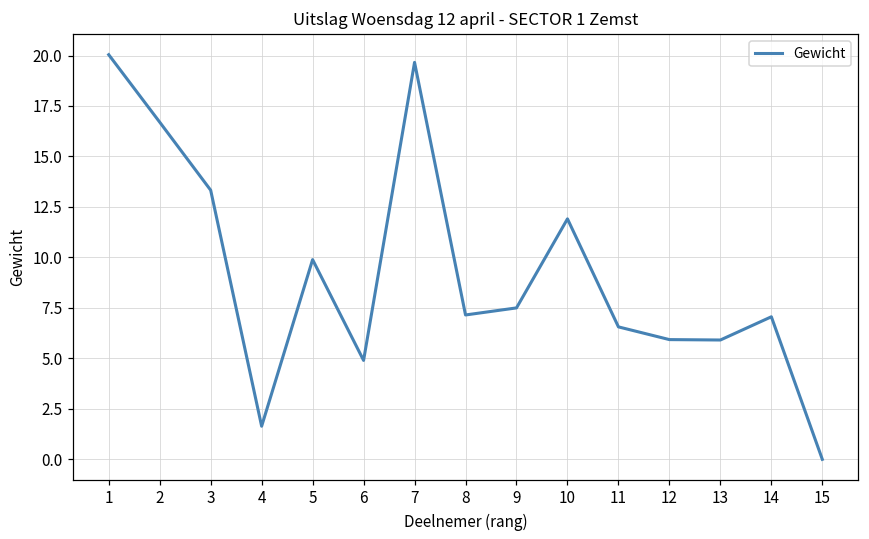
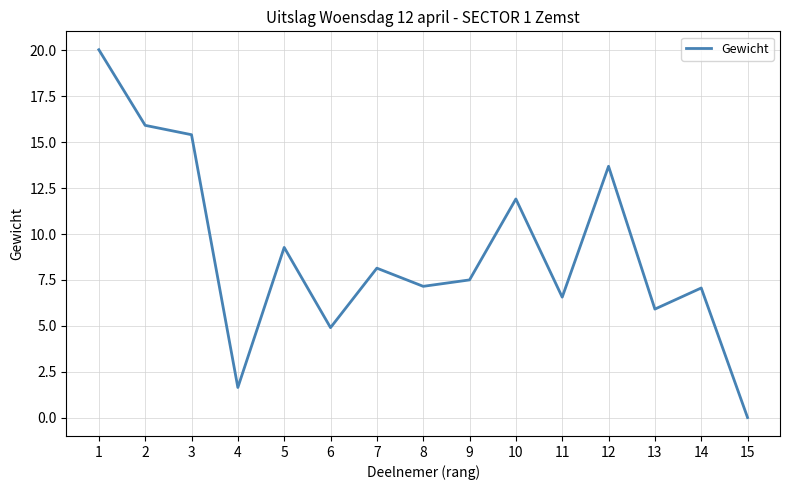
2: 16.7 -> 15.9
3: 13.3 -> 15.4
5: 9.9 -> 9.3
7: 19.7 -> 8.1
12: 5.9 -> 13.7
